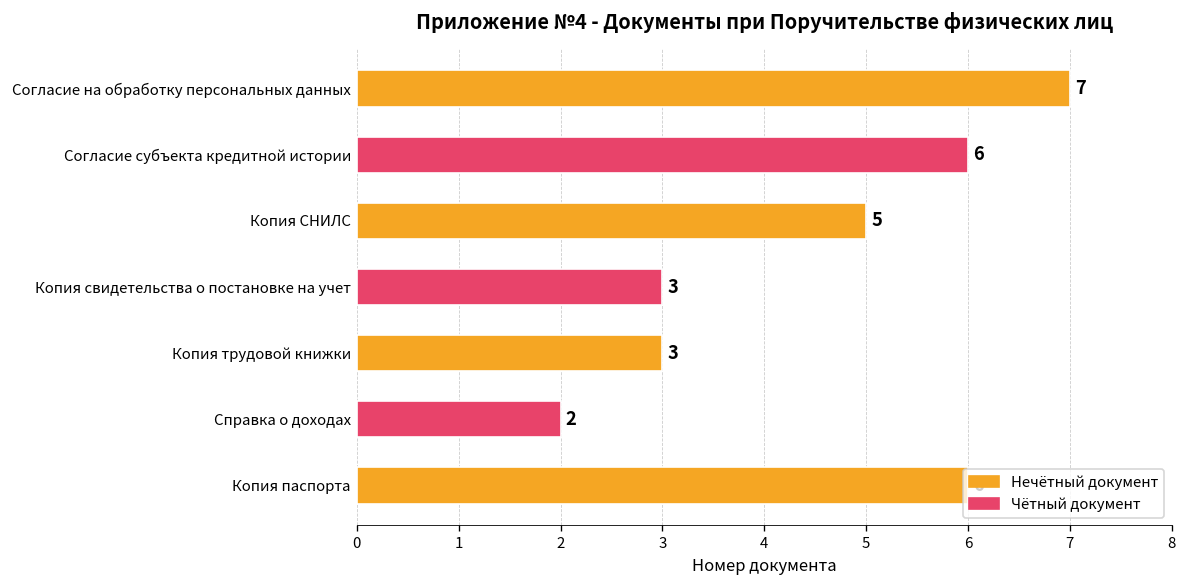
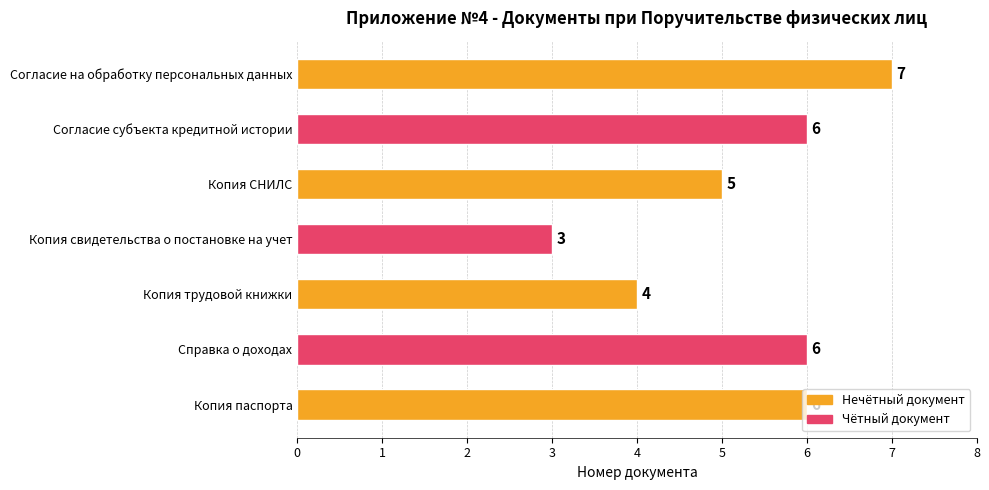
Копия трудовой книжки: 3 -> 4
Справка о доходах: 2 -> 6
